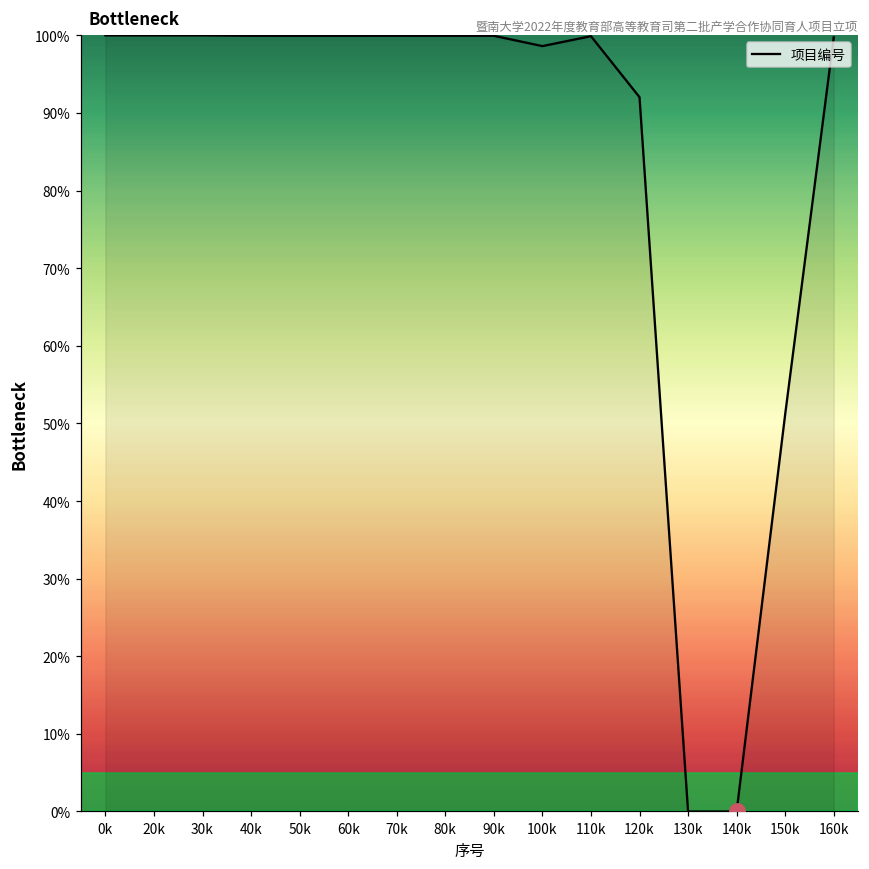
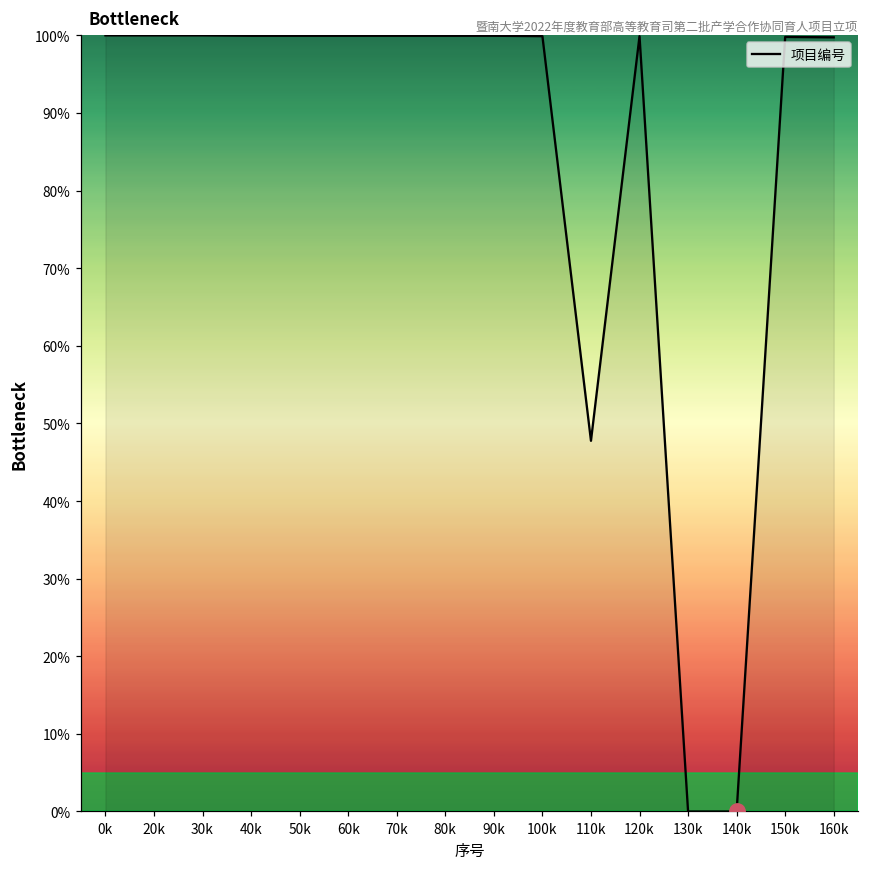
项目编号, 100k: 99% -> 100%
项目编号, 110k: 100% -> 48%
项目编号, 120k: 92% -> 100%
项目编号, 150k: 51% -> 100%
